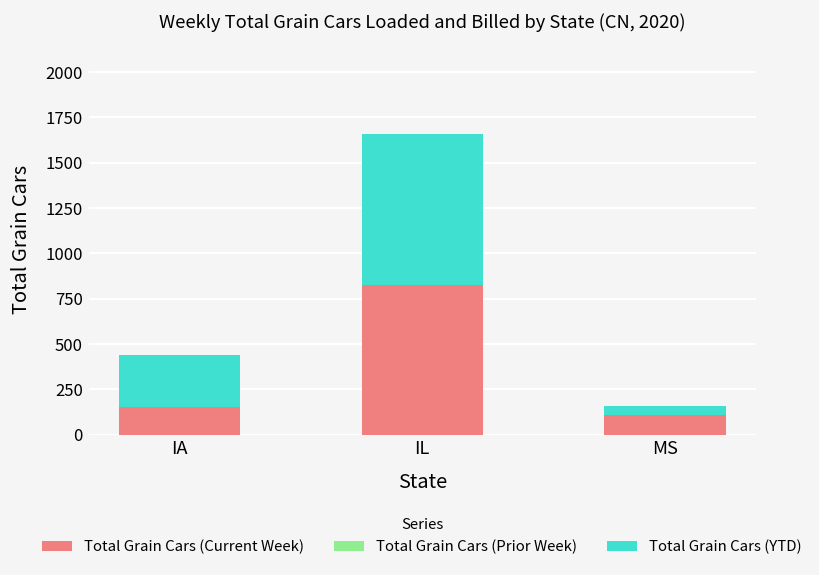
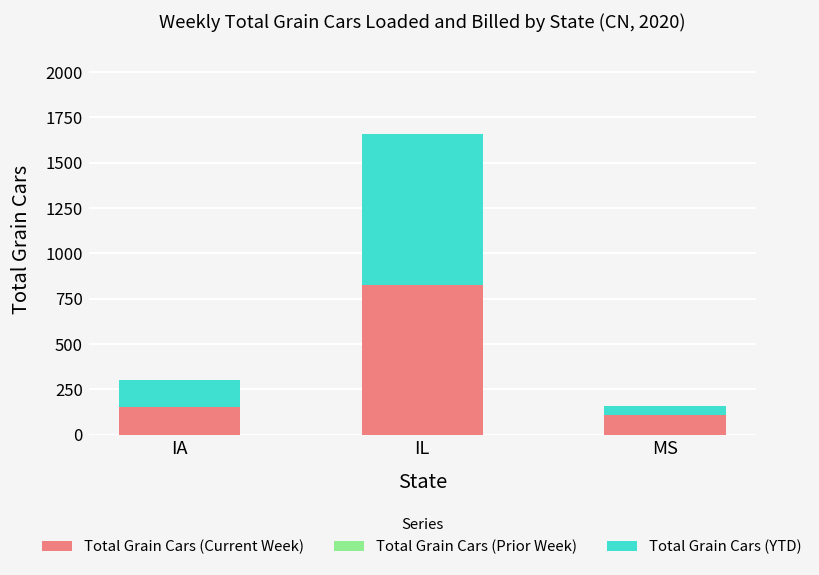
Total Grain Cars (YTD), IA: 290 -> 150
